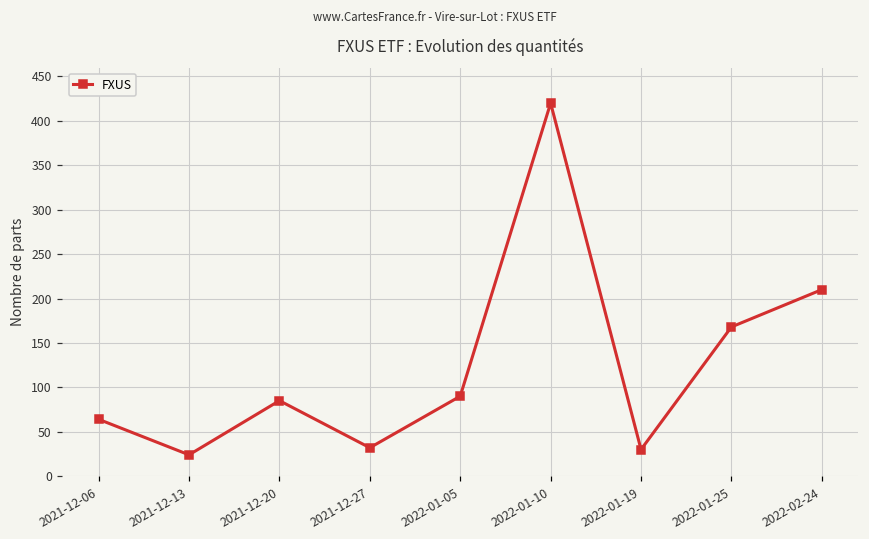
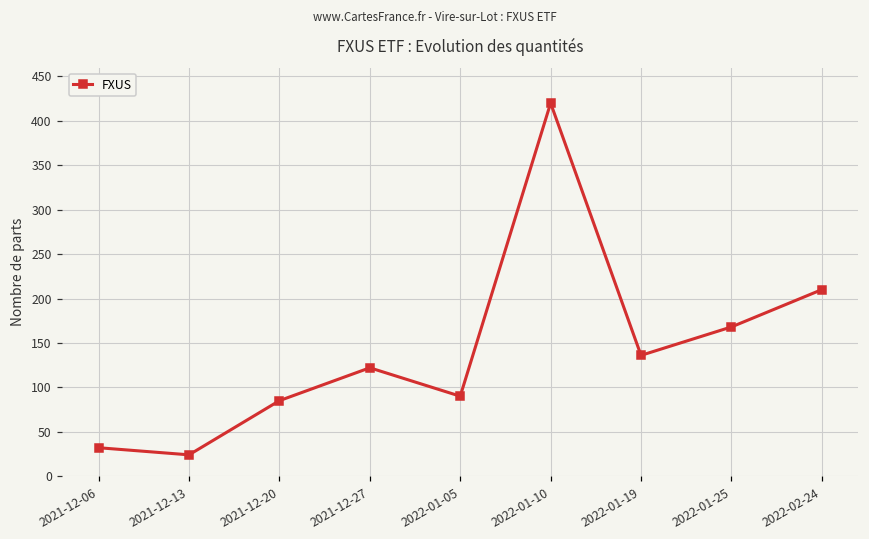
2021-12-06: 60 -> 30
2021-12-27: 30 -> 120
2022-01-19: 30 -> 140
